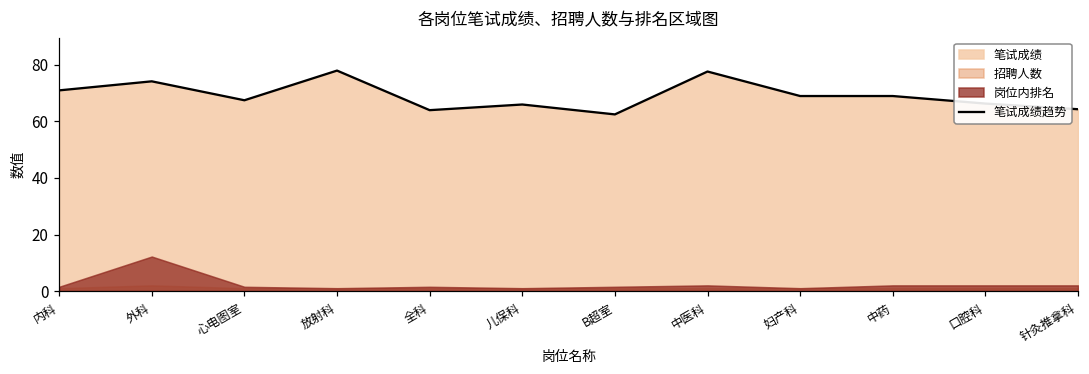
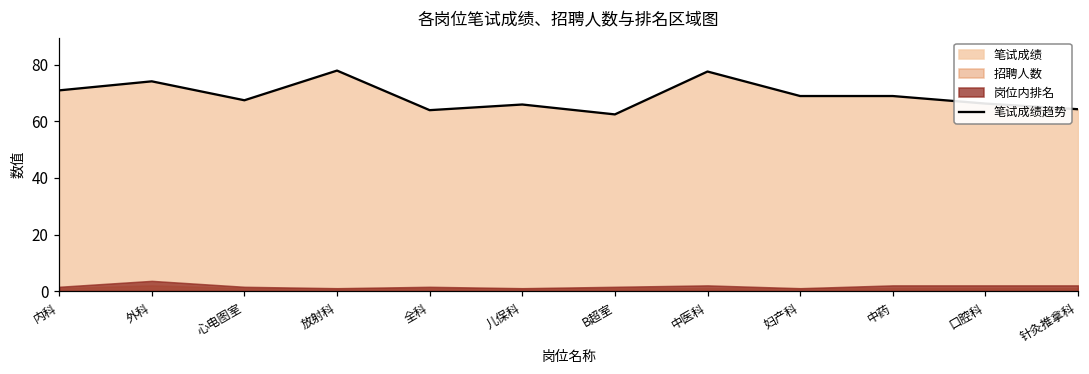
岗位内排名, 外科: 12 -> 4
